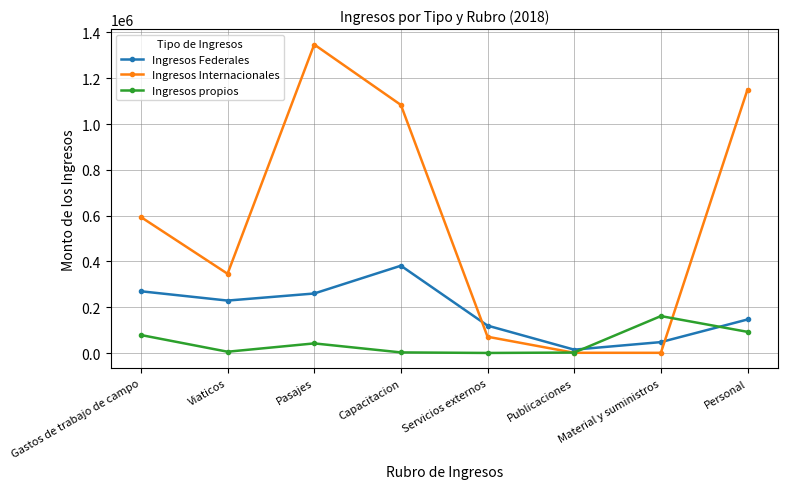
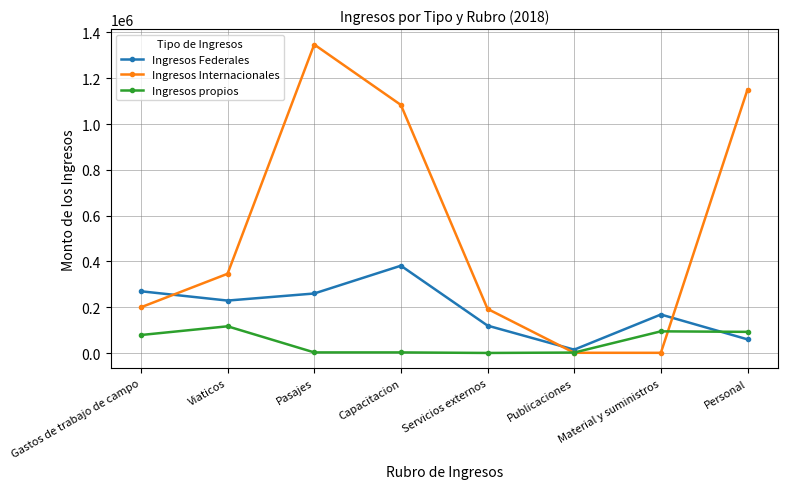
Ingresos Internacionales, Gastos de trabajo de campo: 590000 -> 200000
Ingresos propios, Viaticos: 10000 -> 120000
Ingresos propios, Pasajes: 40000 -> 0
Ingresos Internacionales, Servicios externos: 70000 -> 190000
Ingresos Federales, Material y suministros: 50000 -> 170000
Ingresos propios, Material y suministros: 160000 -> 100000
Ingresos Federales, Personal: 150000 -> 60000
